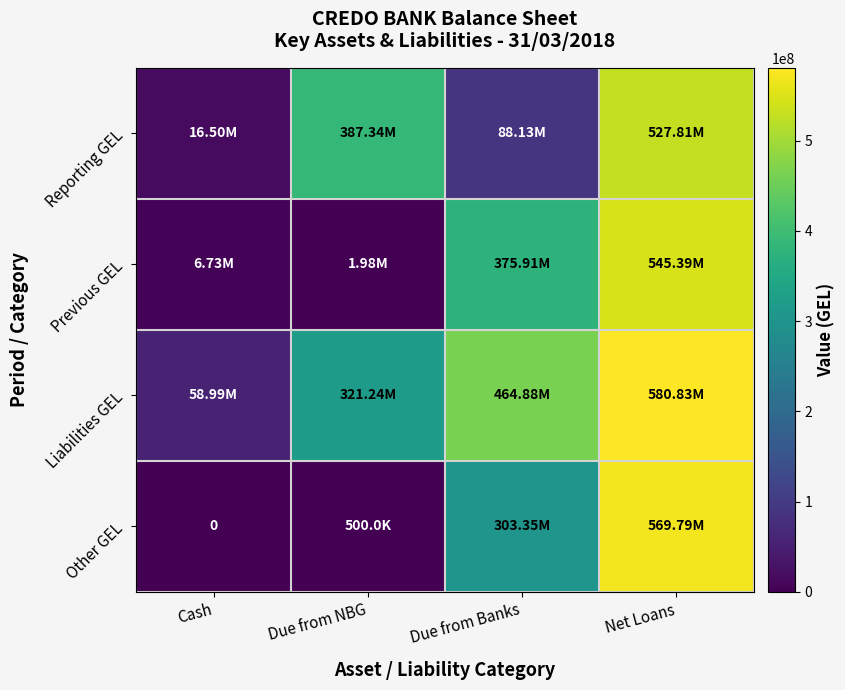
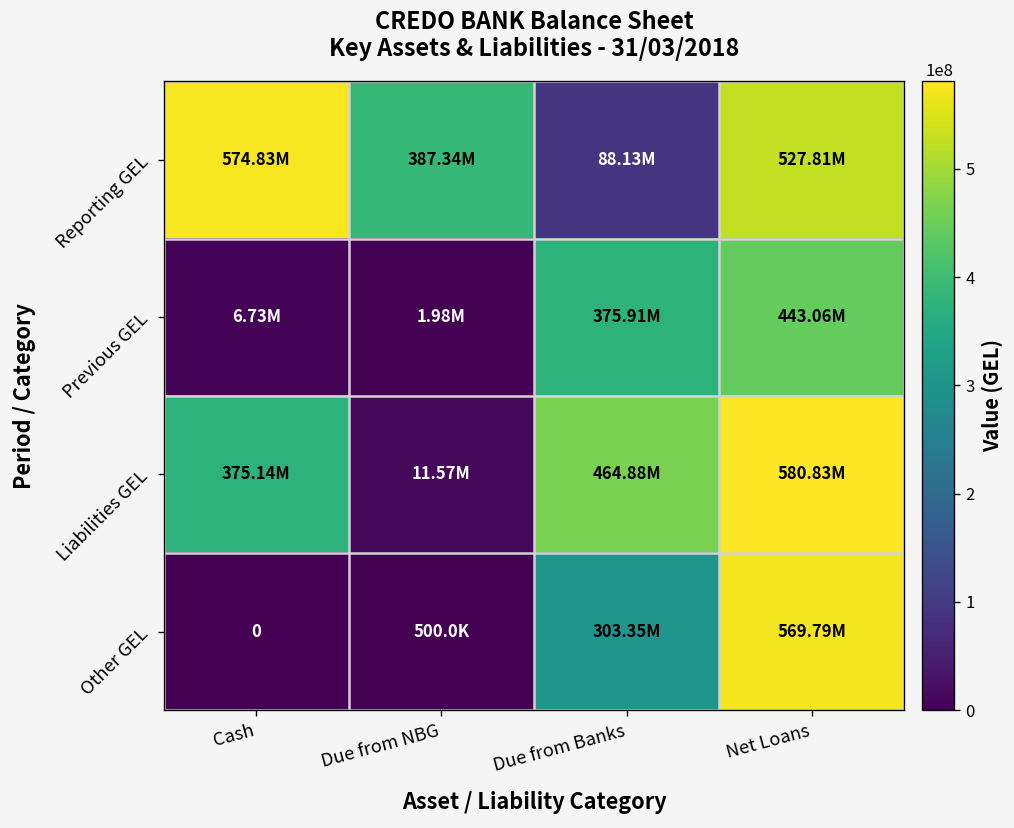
Reporting GEL, Cash: 16.50M -> 574.83M
Previous GEL, Net Loans: 545.39M -> 443.06M
Liabilities GEL, Cash: 58.99M -> 375.14M
Liabilities GEL, Due from NBG: 321.24M -> 11.57M
